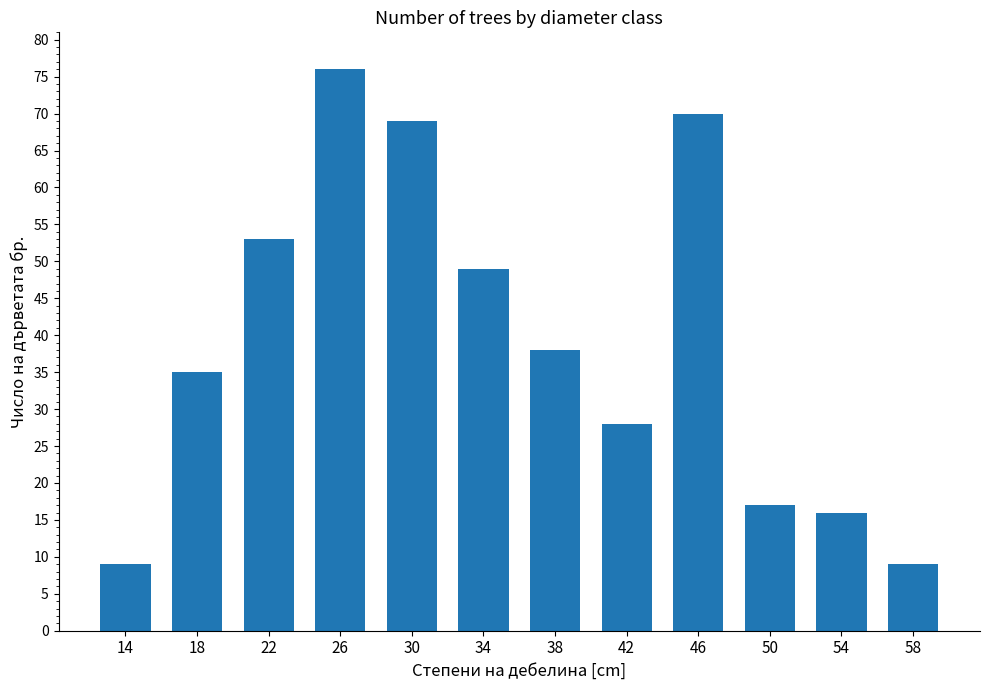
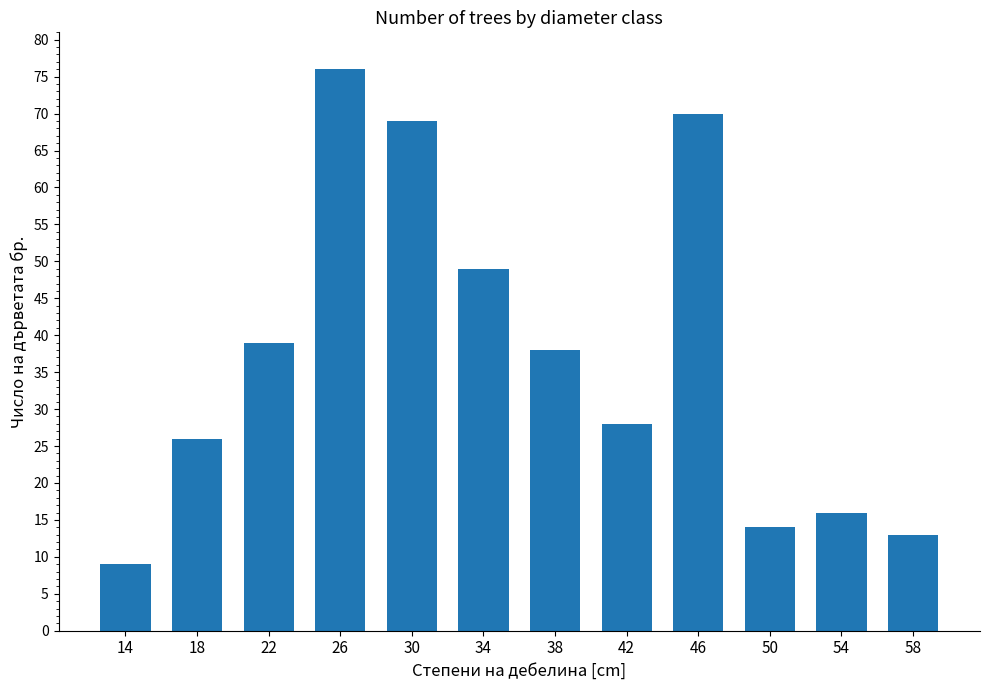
18: 35 -> 26
22: 53 -> 39
50: 17 -> 14
58: 9 -> 13
